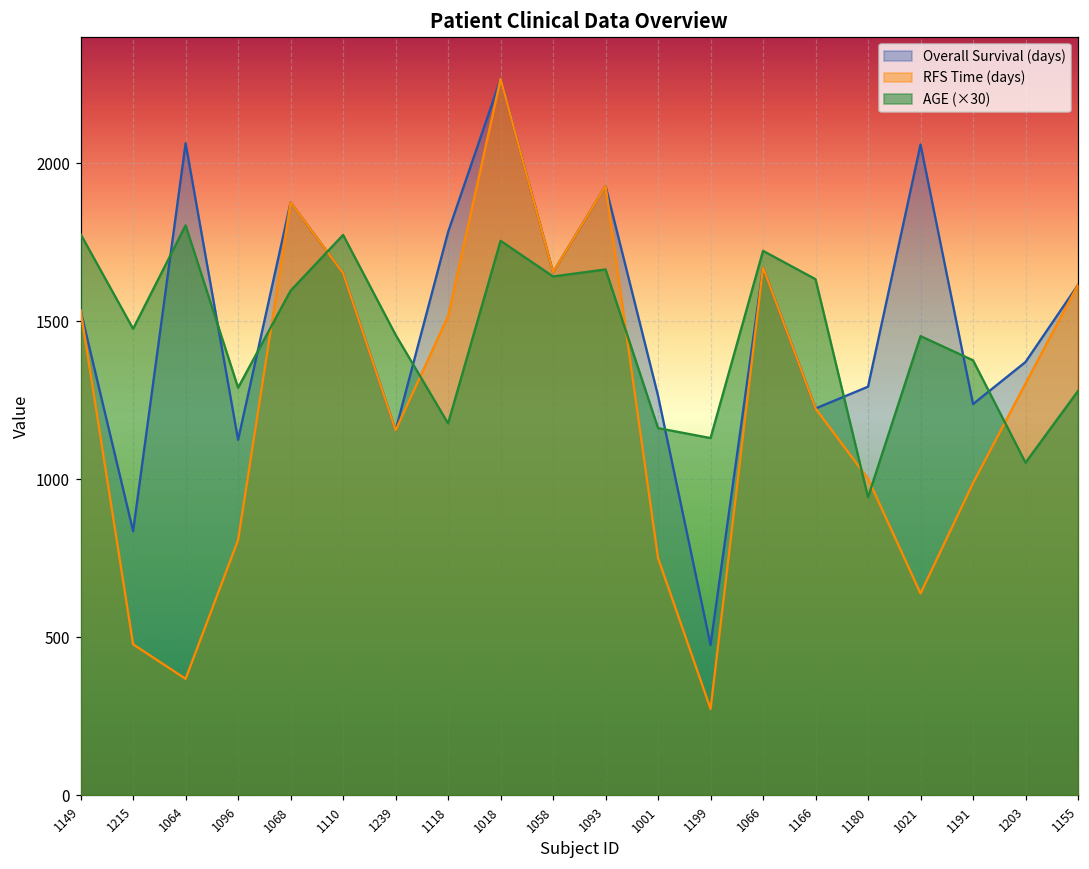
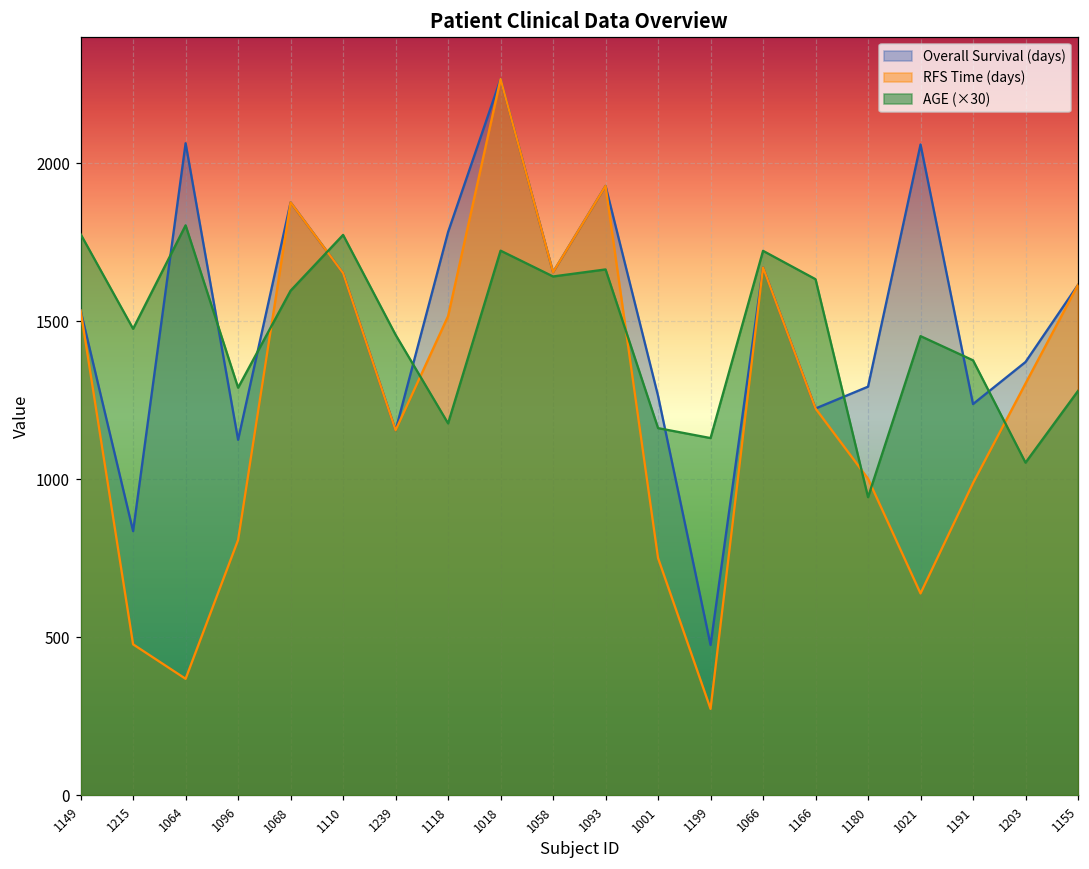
AGE (×30), 1018: 1750 -> 1720
